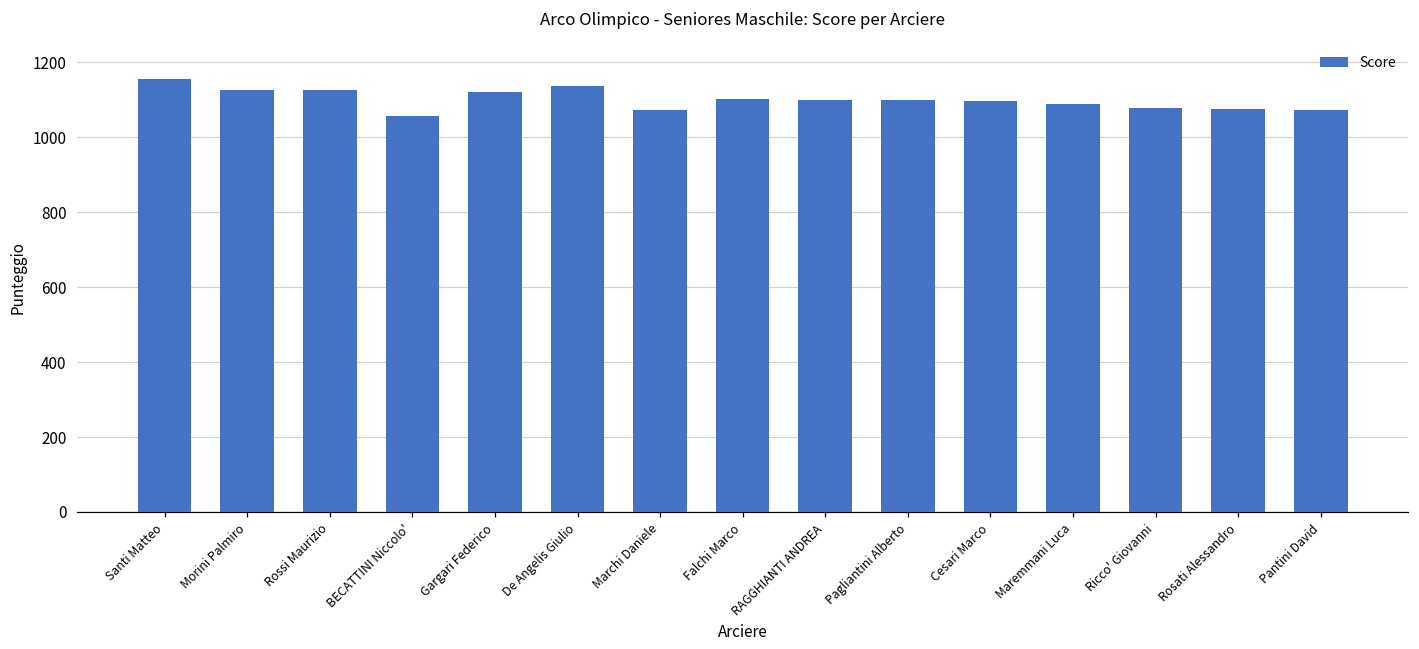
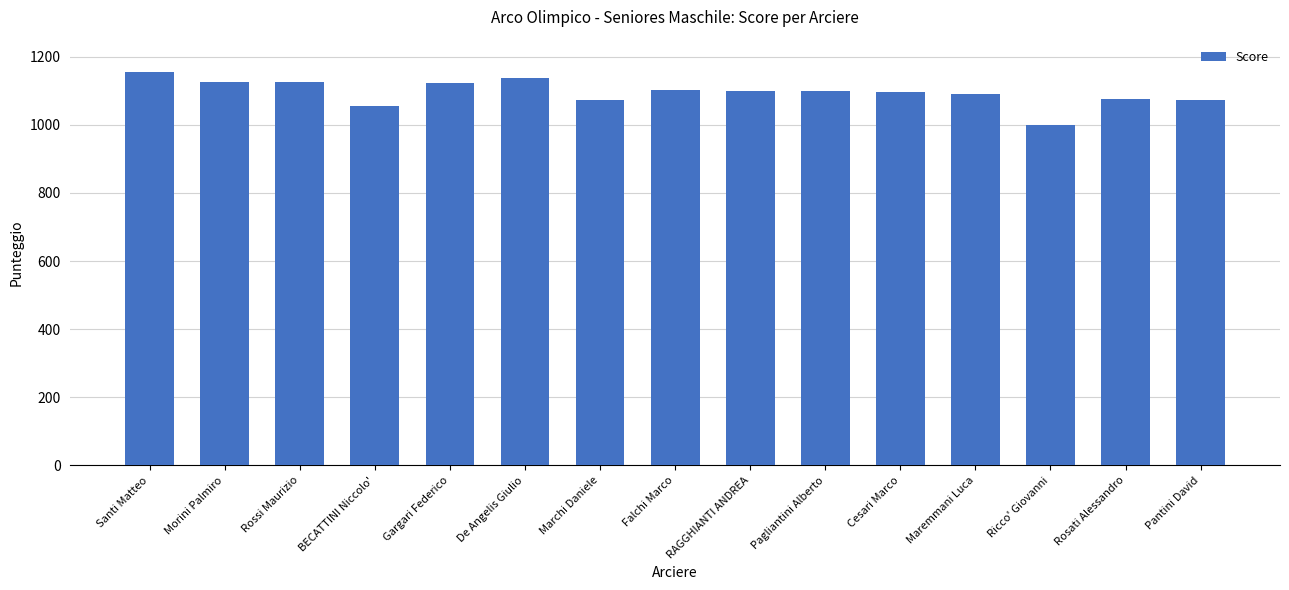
Ricco' Giovanni: 1080 -> 1000
